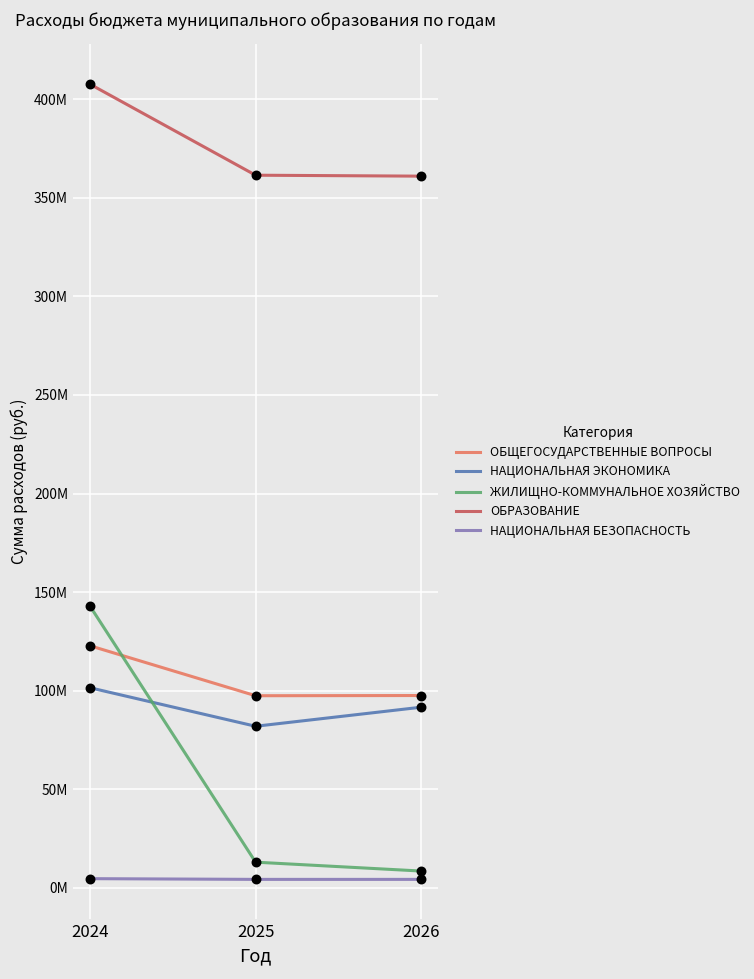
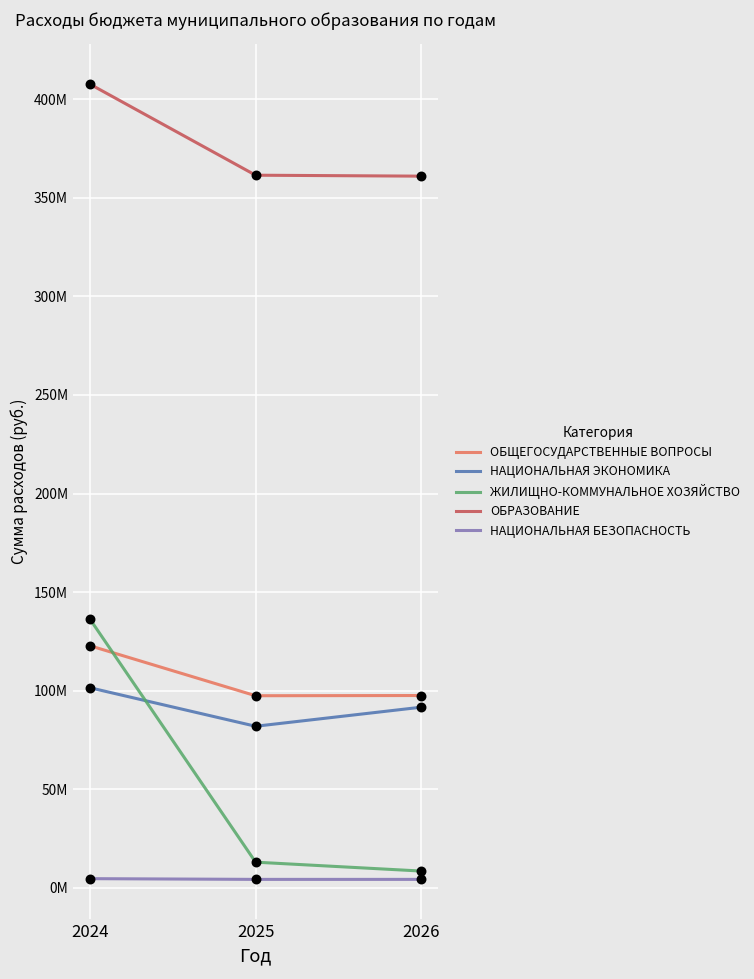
ЖИЛИЩНО-КОММУНАЛЬНОЕ ХОЗЯЙСТВО, 2024: 143000000 -> 136000000
